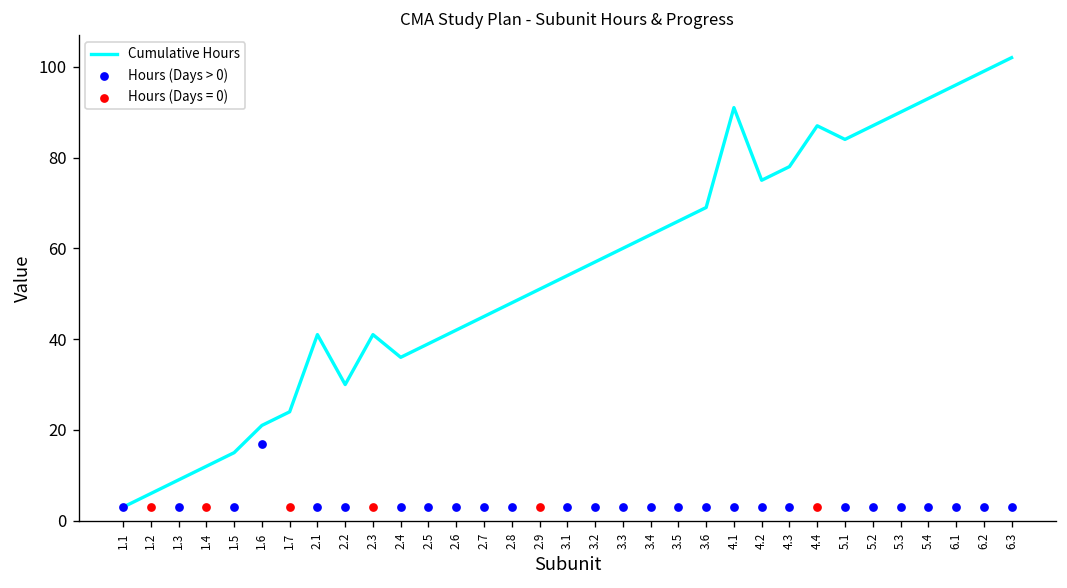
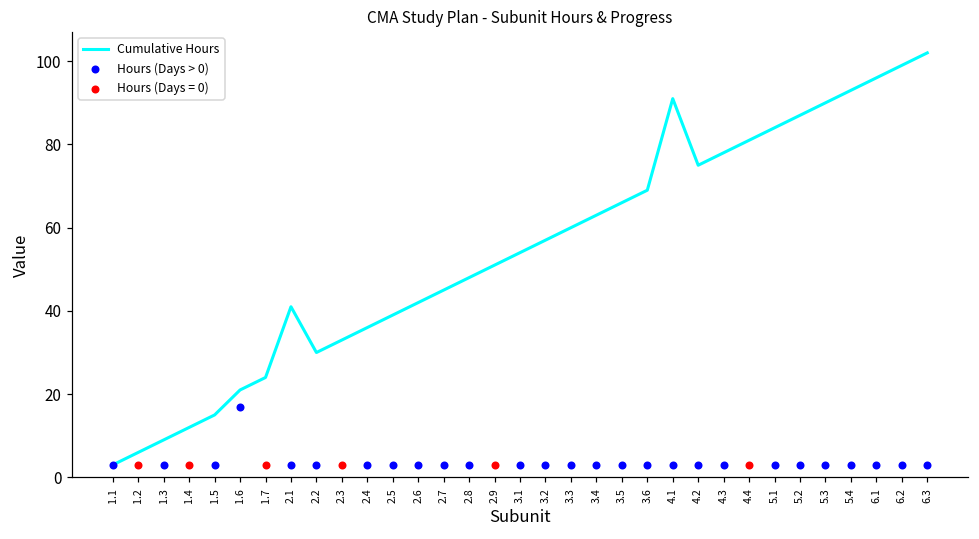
Cumulative Hours, 2.3: 41 -> 33
Cumulative Hours, 4.4: 87 -> 81
